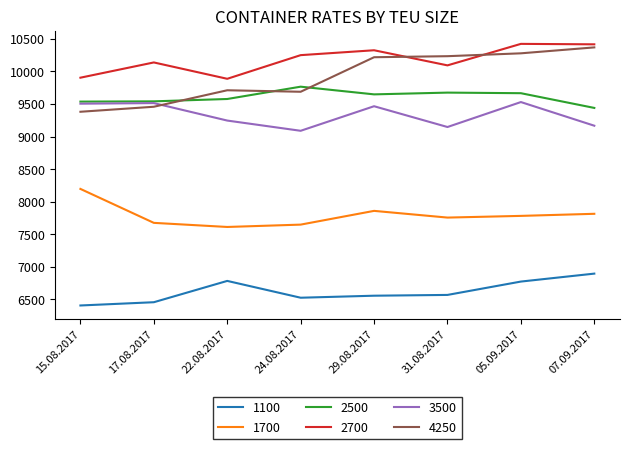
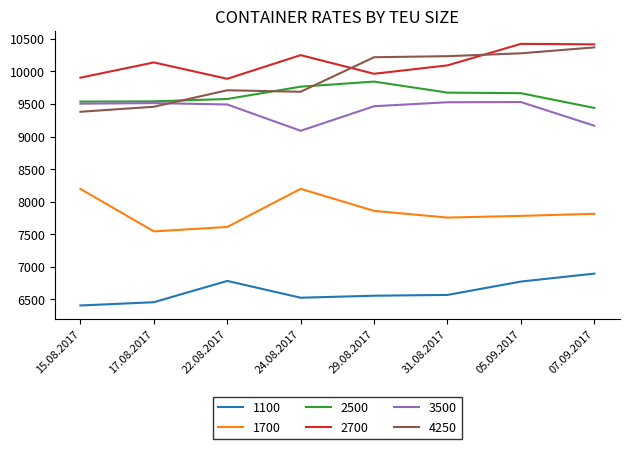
1700, 17.08.2017: 7700 -> 7500
3500, 22.08.2017: 9200 -> 9500
1700, 24.08.2017: 7600 -> 8200
2500, 29.08.2017: 9600 -> 9800
2700, 29.08.2017: 10300 -> 10000
3500, 31.08.2017: 9100 -> 9500
